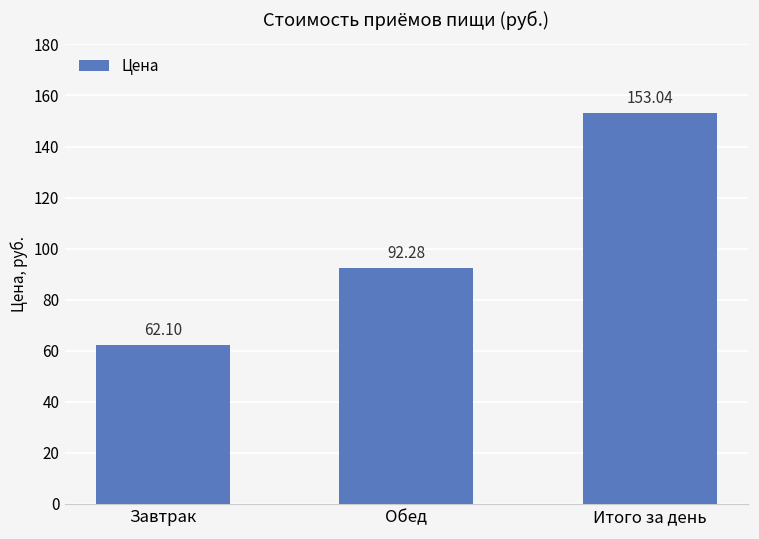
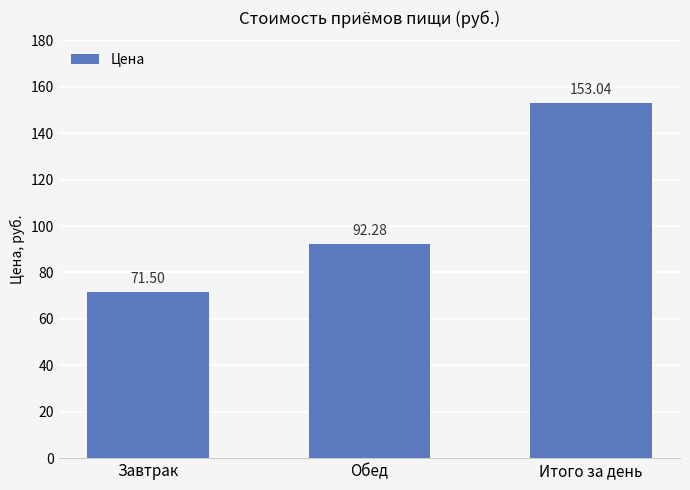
Завтрак: 62.10 -> 71.50
